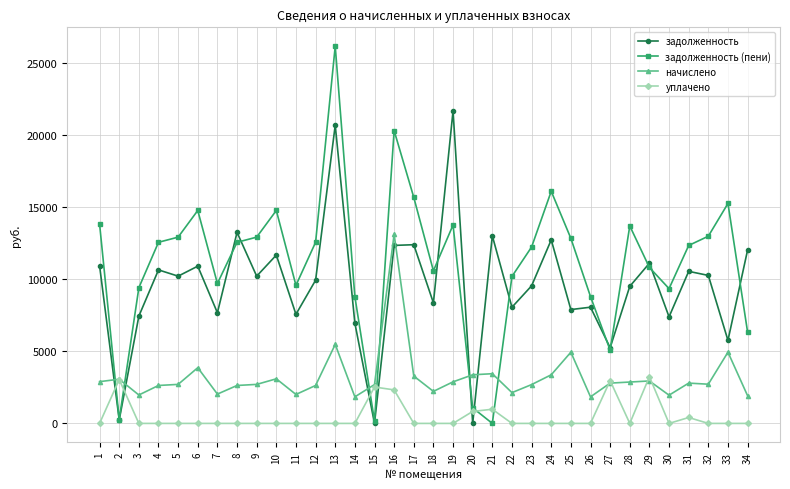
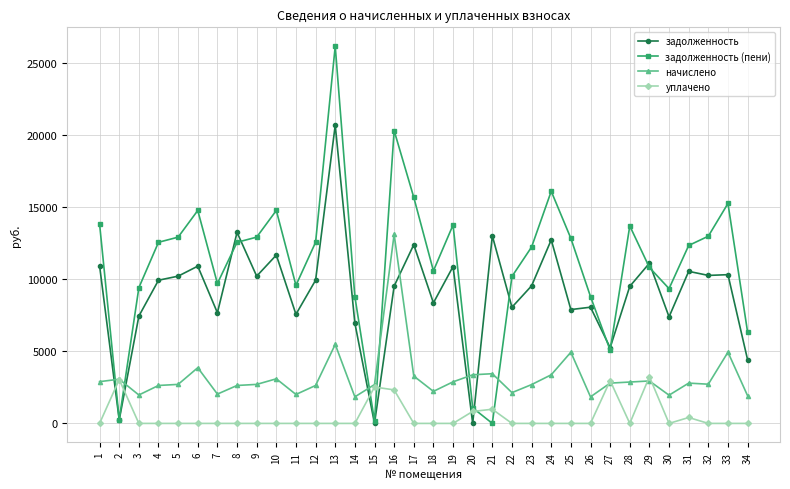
задолженность, 4: 10700 -> 9900
задолженность, 16: 12400 -> 9500
задолженность, 19: 21700 -> 10900
задолженность, 33: 5800 -> 10300
задолженность, 34: 12000 -> 4400
